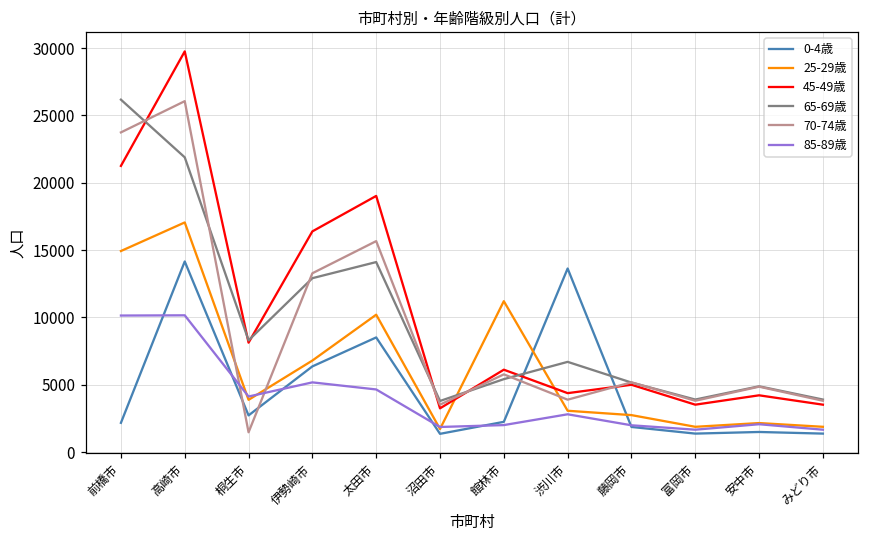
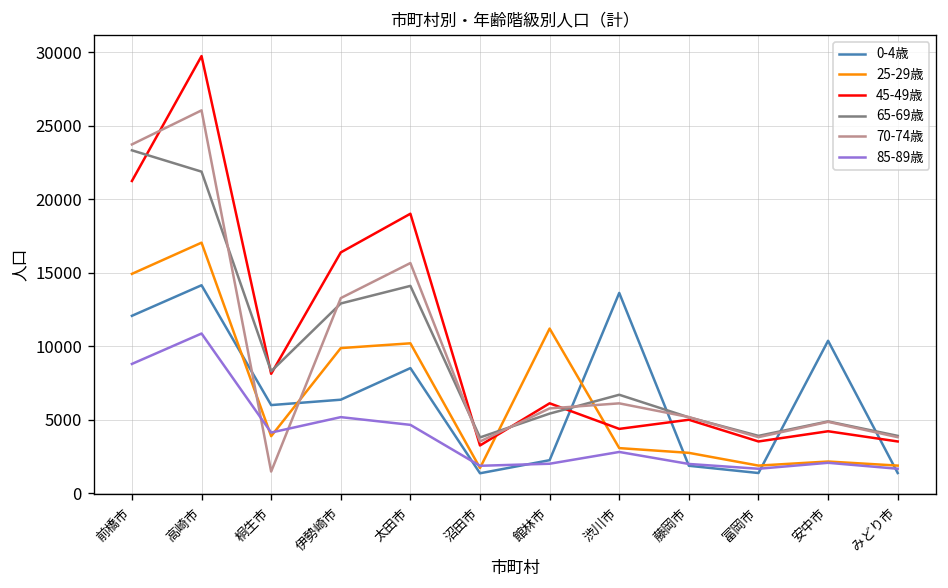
0-4歳, 前橋市: 2200 -> 12100
65-69歳, 前橋市: 26200 -> 23300
85-89歳, 前橋市: 10100 -> 8800
85-89歳, 高崎市: 10200 -> 10900
0-4歳, 桐生市: 2700 -> 6000
25-29歳, 伊勢崎市: 6800 -> 9900
70-74歳, 渋川市: 3900 -> 6100
0-4歳, 安中市: 1500 -> 10400
